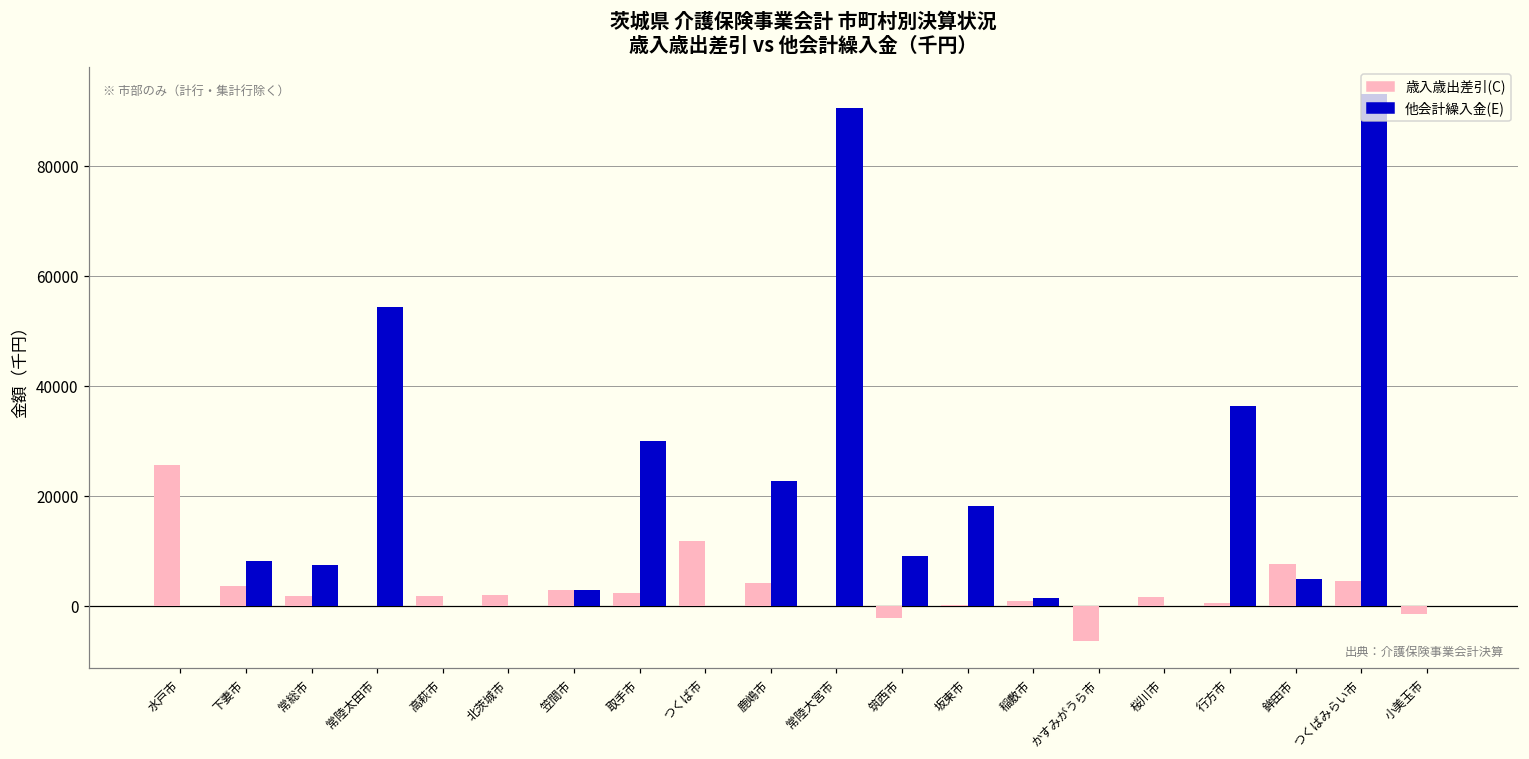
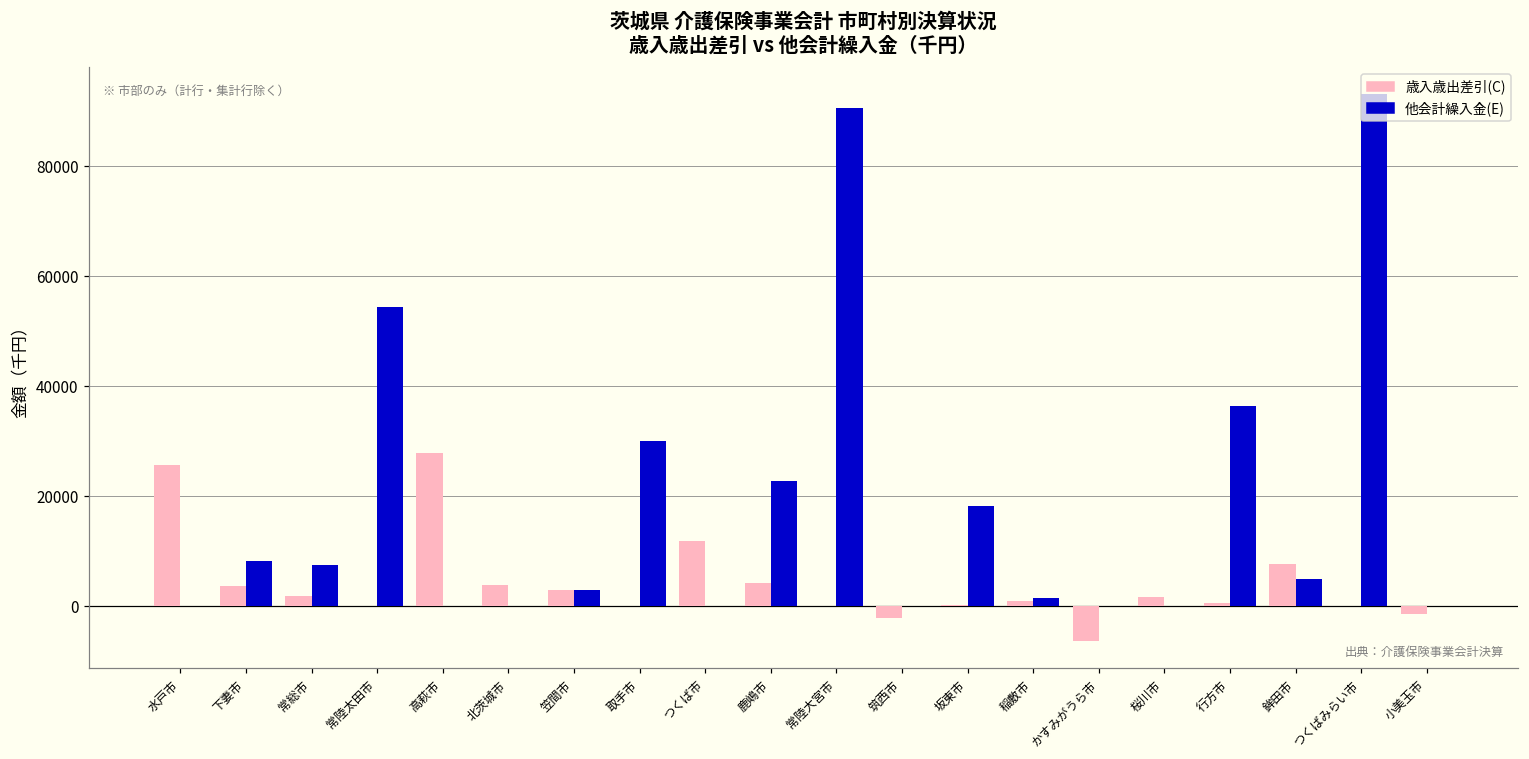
歳入歳出差引(C), 高萩市: 2000 -> 28000
歳入歳出差引(C), 北茨城市: 2000 -> 4000
歳入歳出差引(C), 取手市: 2000 -> 0
他会計繰入金(E), 筑西市: 9000 -> 0
歳入歳出差引(C), つくばみらい市: 5000 -> 0
